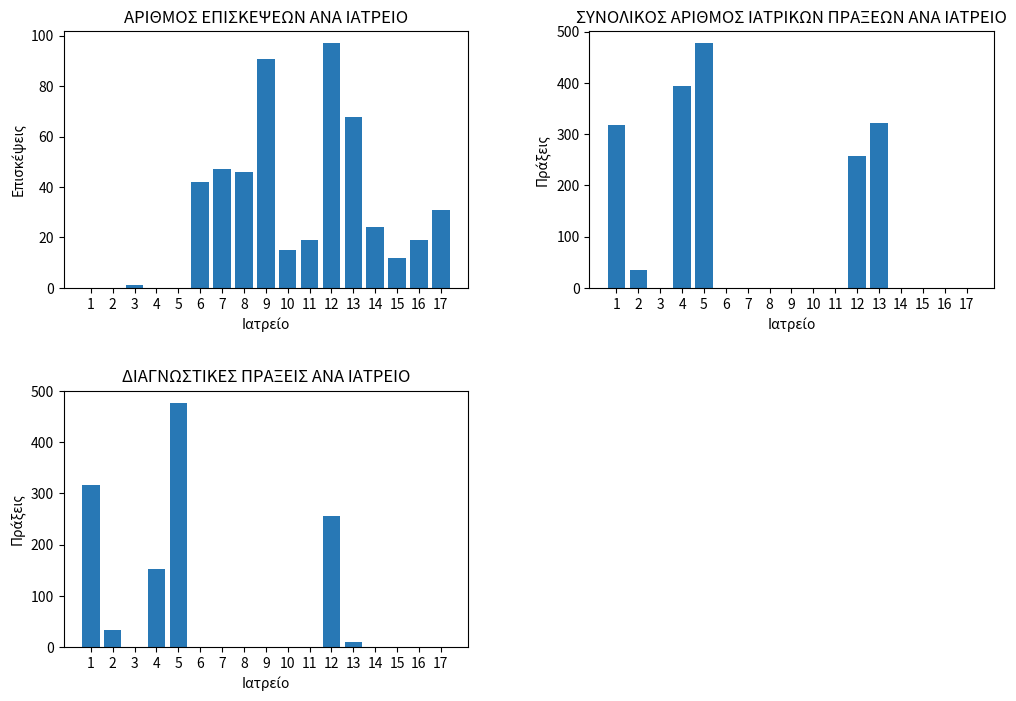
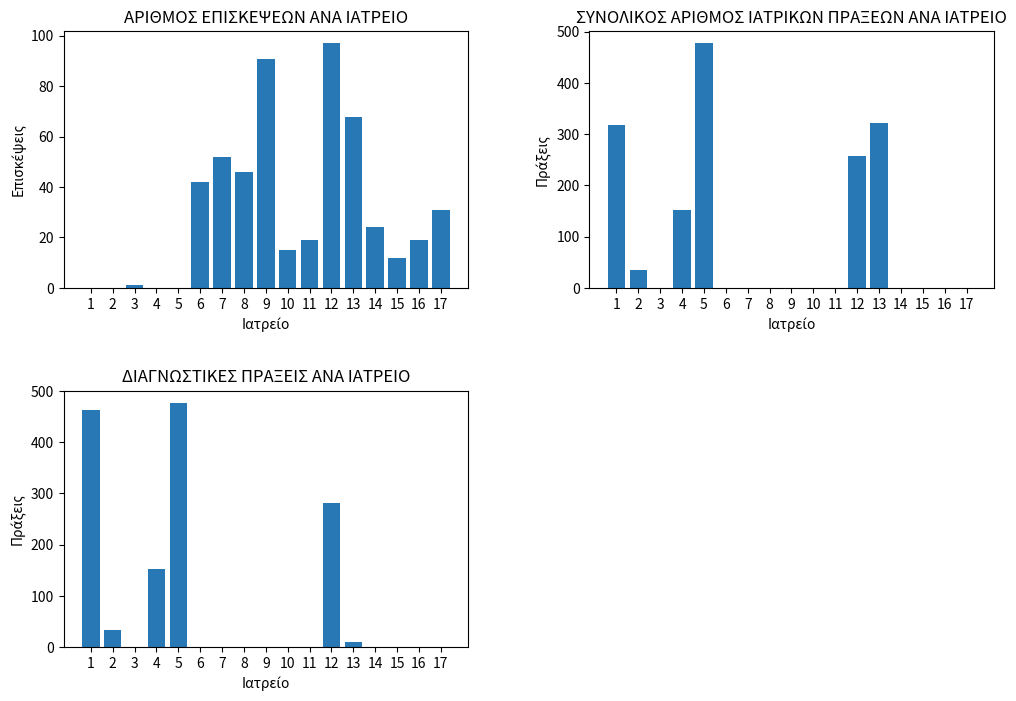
ΑΡΙΘΜΟΣ ΕΠΙΣΚΕΨΕΩΝ ΑΝΑ ΙΑΤΡΕΙΟ, 7: 47 -> 52
ΣΥΝΟΛΙΚΟΣ ΑΡΙΘΜΟΣ ΙΑΤΡΙΚΩΝ ΠΡΑΞΕΩΝ ΑΝΑ ΙΑΤΡΕΙΟ, 4: 390 -> 150
ΔΙΑΓΝΩΣΤΙΚΕΣ ΠΡΑΞΕΙΣ ΑΝΑ ΙΑΤΡΕΙΟ, 1: 320 -> 460
ΔΙΑΓΝΩΣΤΙΚΕΣ ΠΡΑΞΕΙΣ ΑΝΑ ΙΑΤΡΕΙΟ, 12: 260 -> 280
